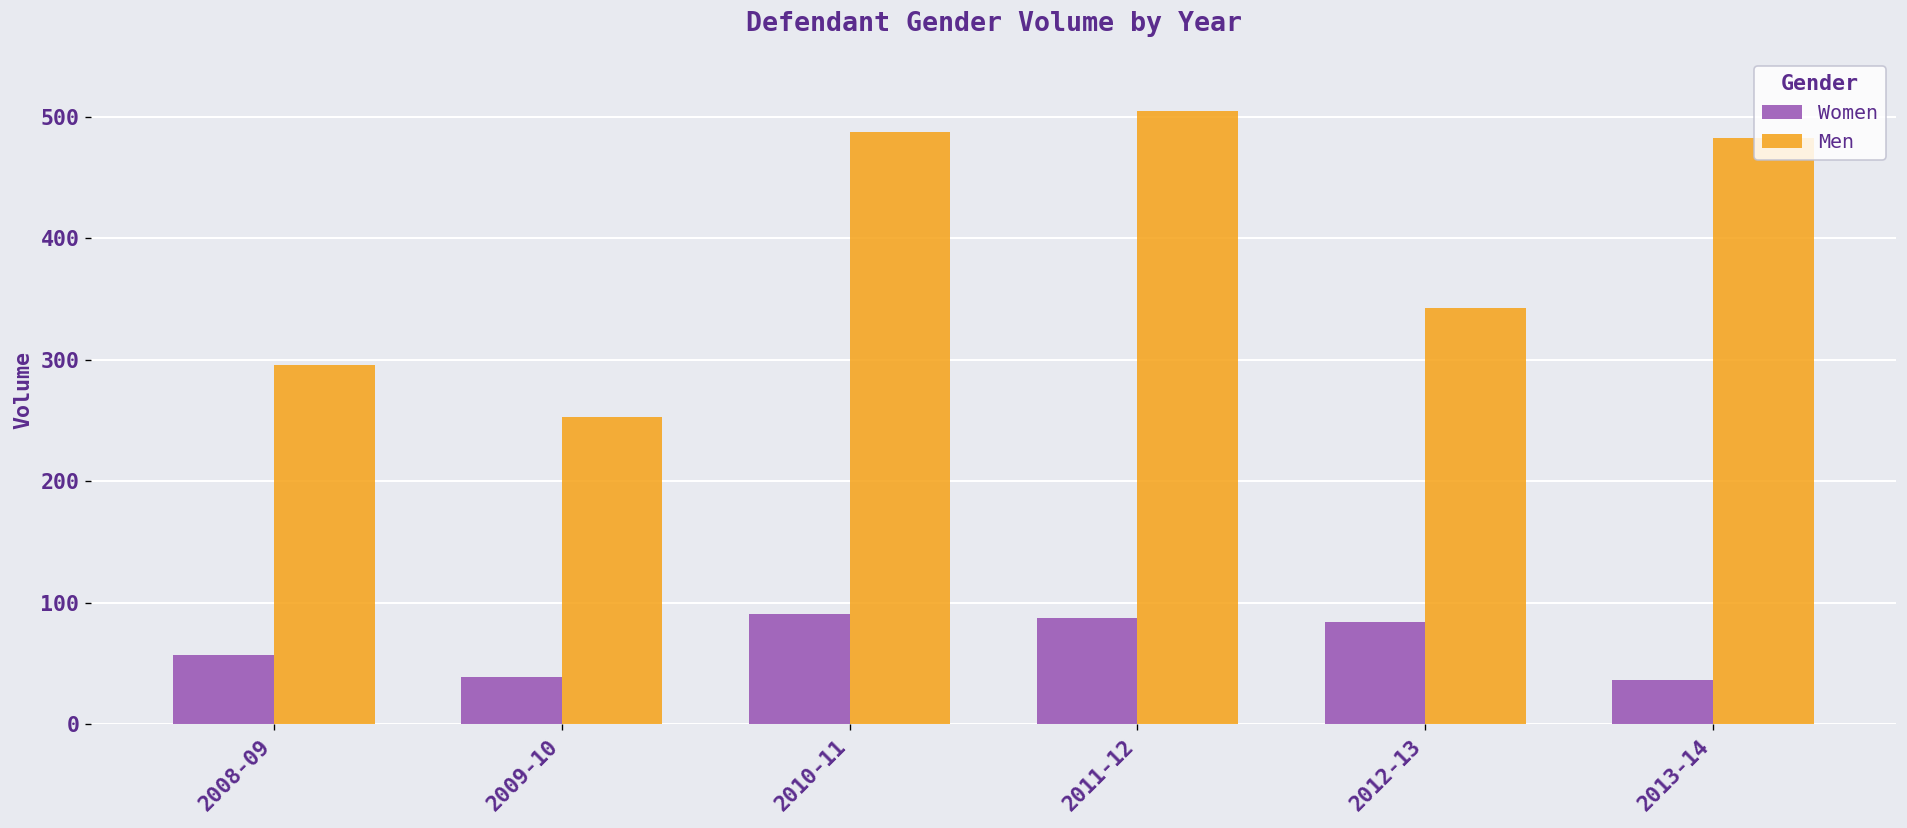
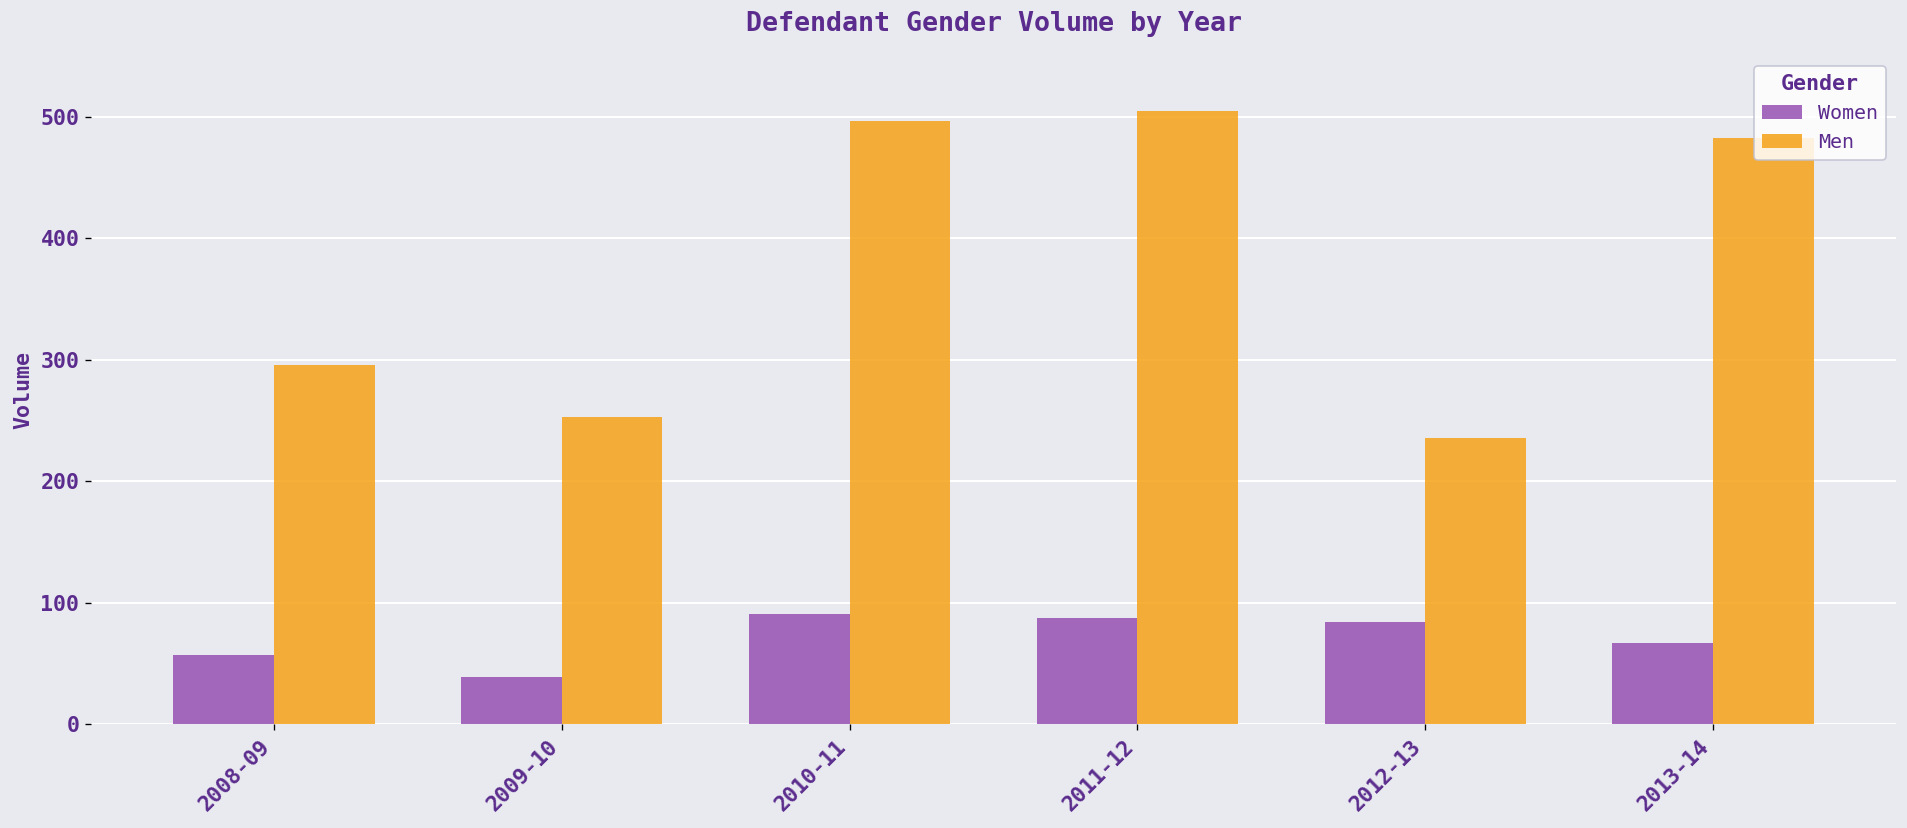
Men, 2010-11: 488 -> 497
Men, 2012-13: 343 -> 236
Women, 2013-14: 37 -> 67
